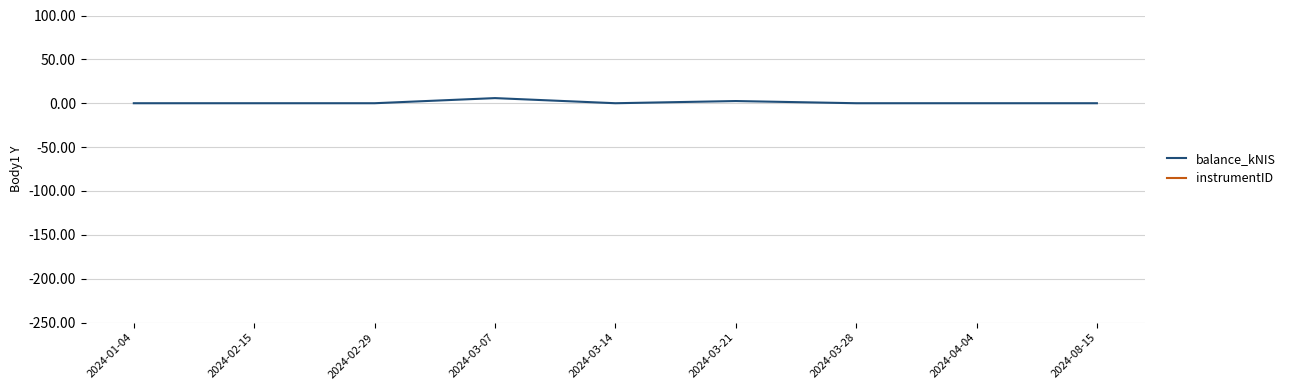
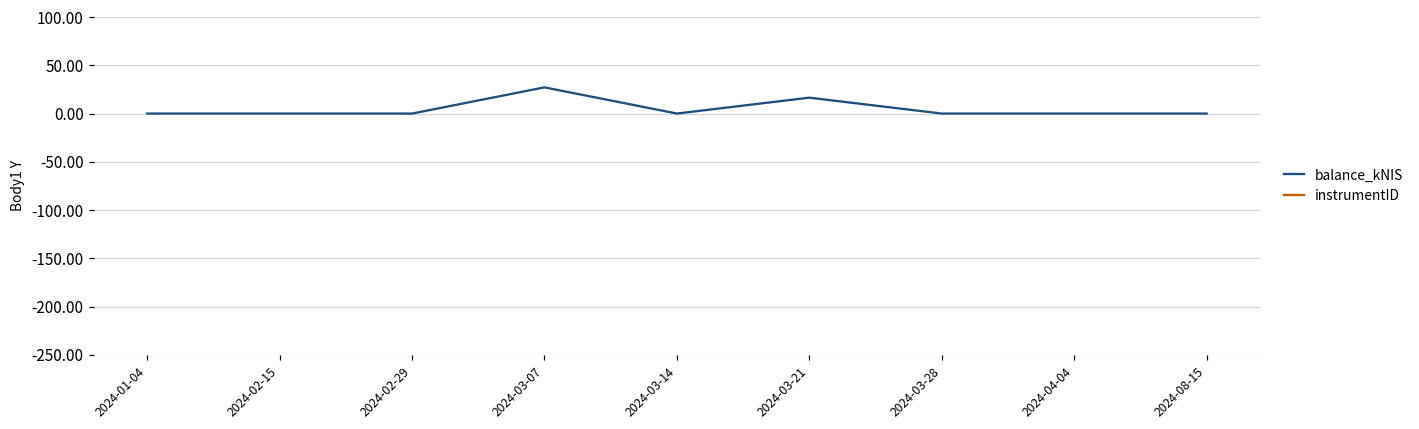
balance_kNIS, 2024-03-07: 10 -> 30
balance_kNIS, 2024-03-21: 0 -> 20
